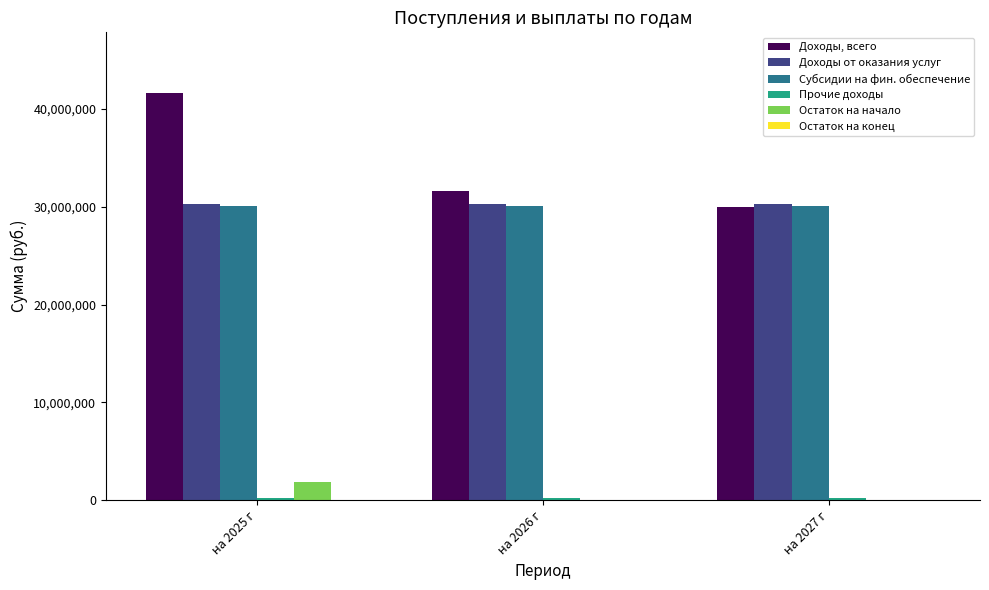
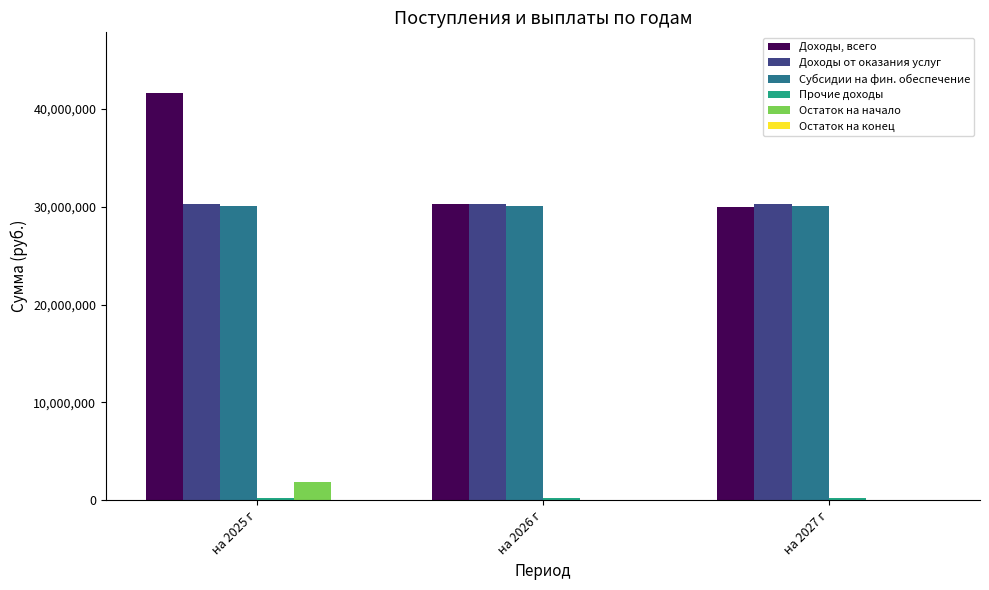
Доходы, всего, на 2026 г: 32,000,000 -> 30,000,000
